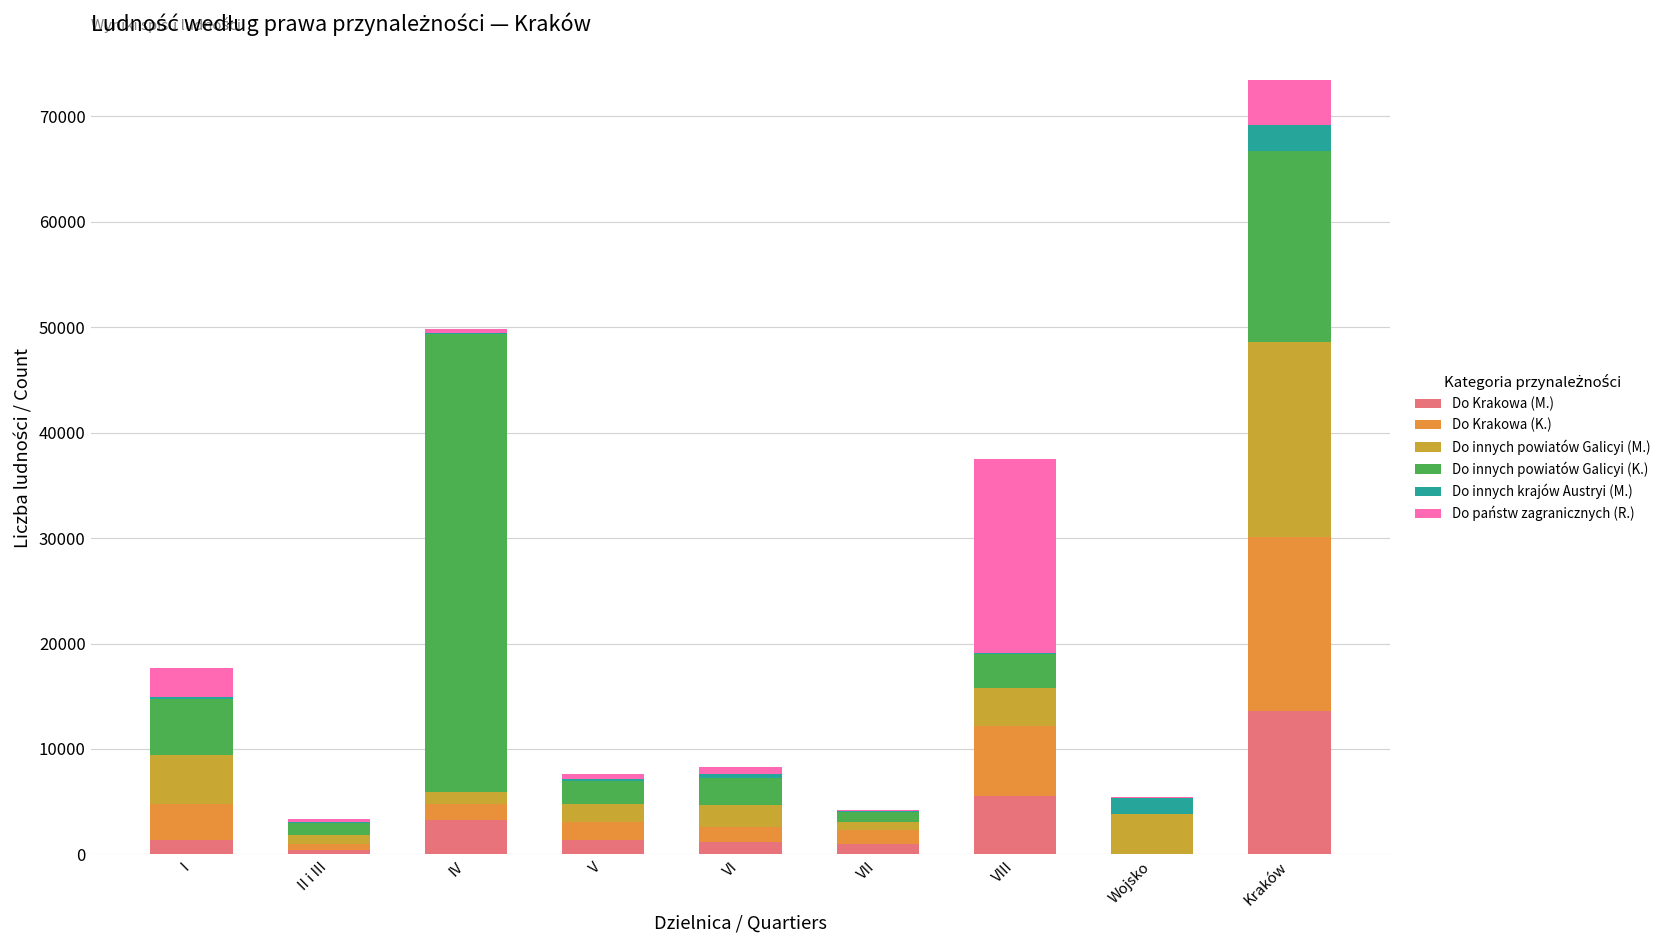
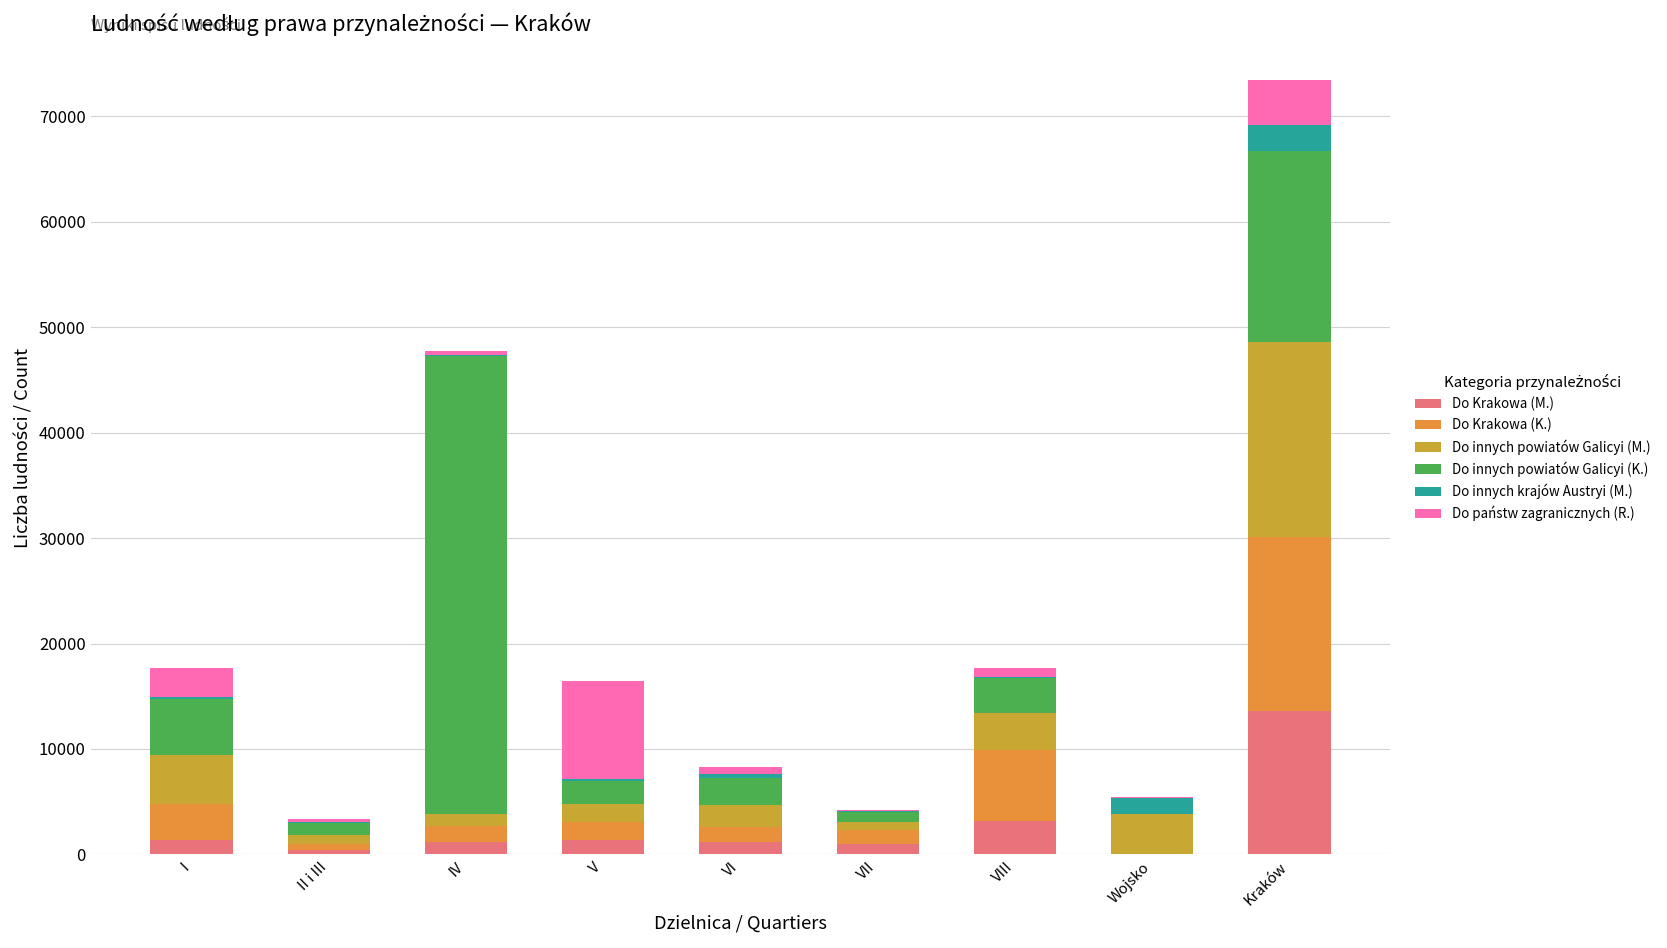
Do Krakowa (M.), IV: 3000 -> 1000
Do państw zagranicznych (R.), V: 1000 -> 9000
Do Krakowa (M.), VIII: 5000 -> 3000
Do państw zagranicznych (R.), VIII: 18000 -> 1000
